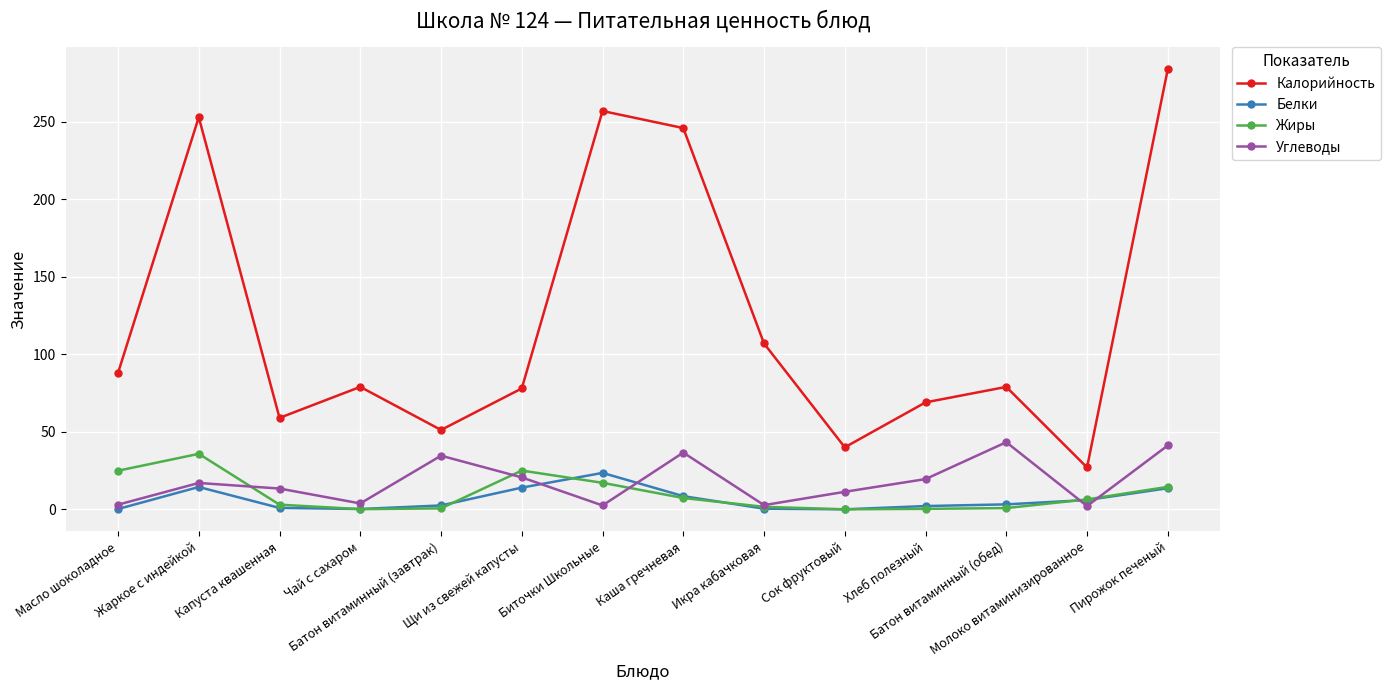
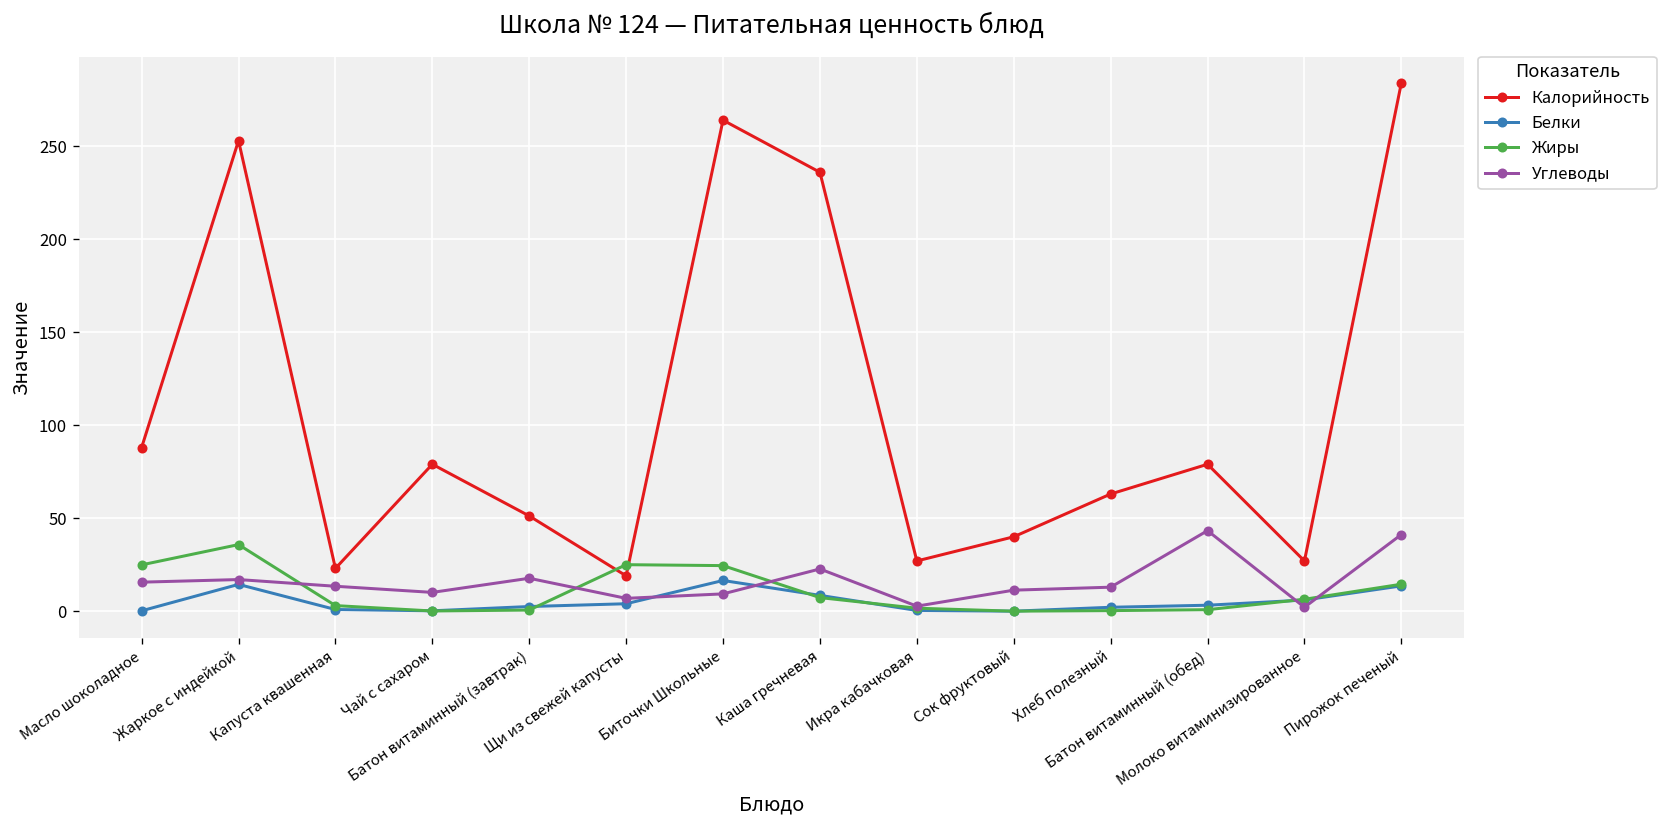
Углеводы, Масло шоколадное: 3 -> 16
Калорийность, Капуста квашенная: 59 -> 23
Углеводы, Чай с сахаром: 4 -> 10
Углеводы, Батон витаминный (завтрак): 35 -> 18
Калорийность, Щи из свежей капусты: 78 -> 19
Белки, Щи из свежей капусты: 14 -> 4
Углеводы, Щи из свежей капусты: 21 -> 7
Калорийность, Биточки Школьные: 257 -> 264
Белки, Биточки Школьные: 24 -> 17
Жиры, Биточки Школьные: 17 -> 25
Углеводы, Биточки Школьные: 3 -> 9
Калорийность, Каша гречневая: 246 -> 236
Углеводы, Каша гречневая: 37 -> 23
Калорийность, Икра кабачковая: 107 -> 27
Калорийность, Хлеб полезный: 69 -> 63
Углеводы, Хлеб полезный: 20 -> 13
